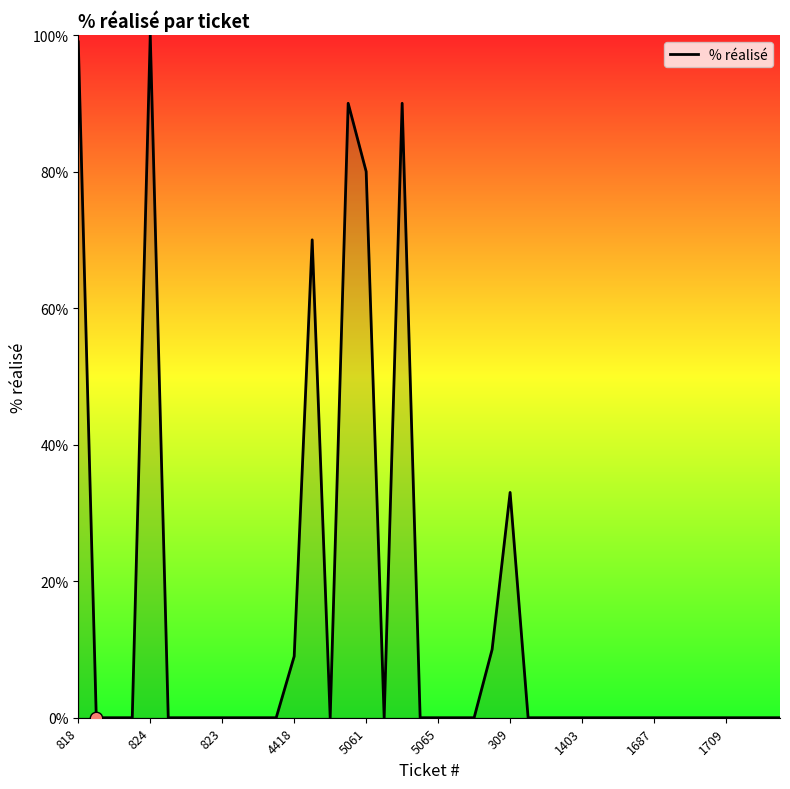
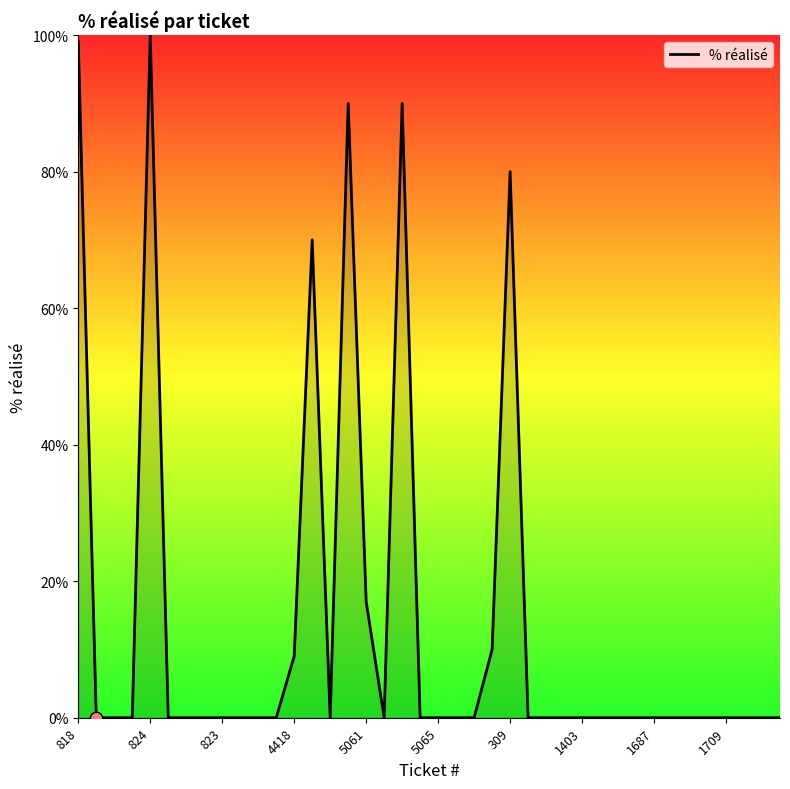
% réalisé, 5061: 80% -> 17%
% réalisé, 309: 33% -> 80%
